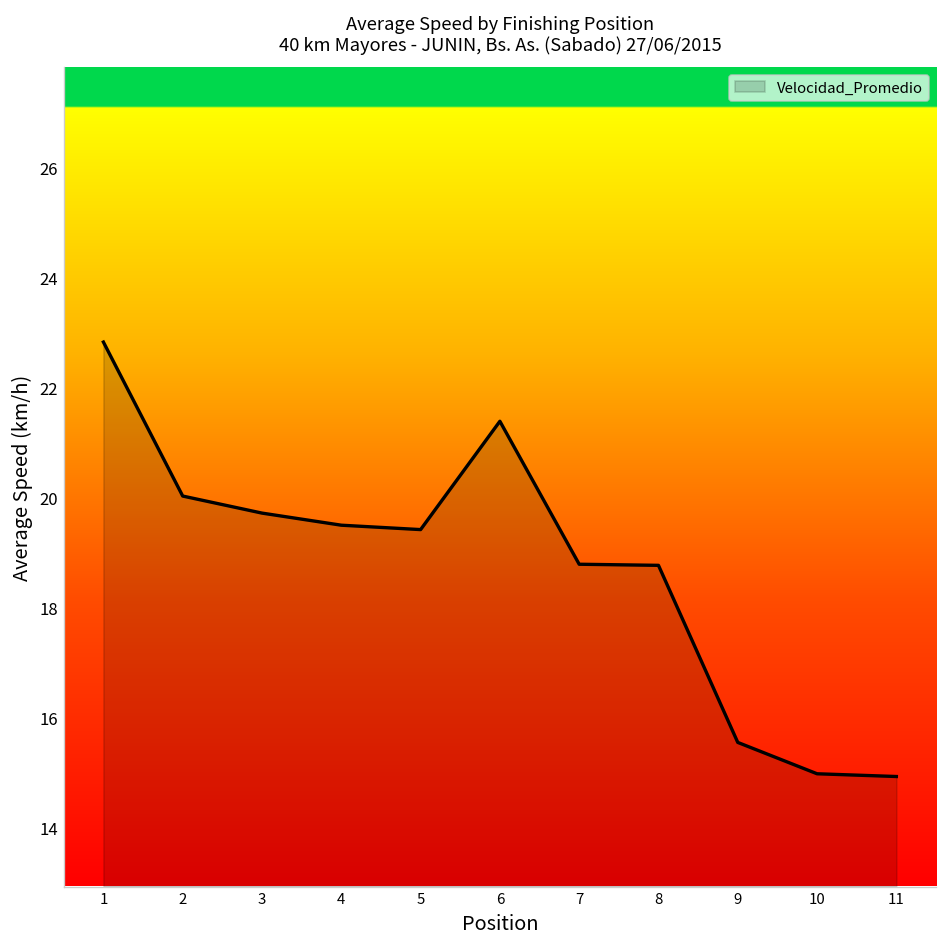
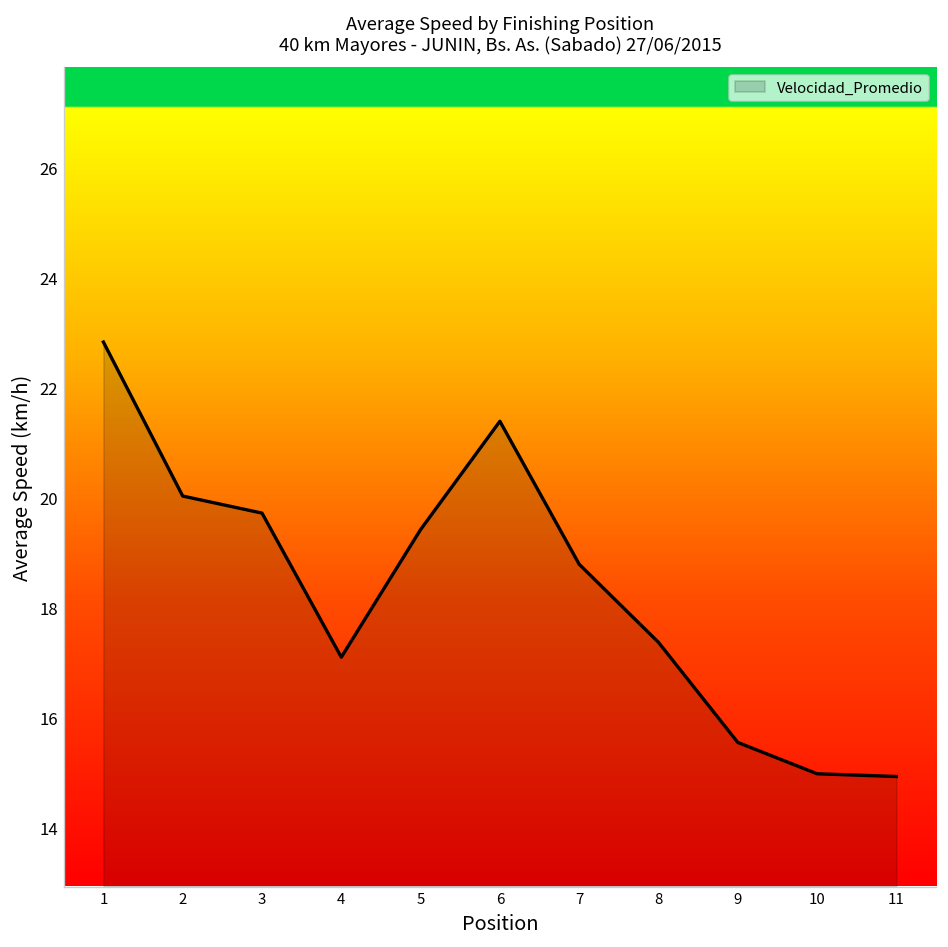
4: 19.5 -> 17.1
8: 18.8 -> 17.4
